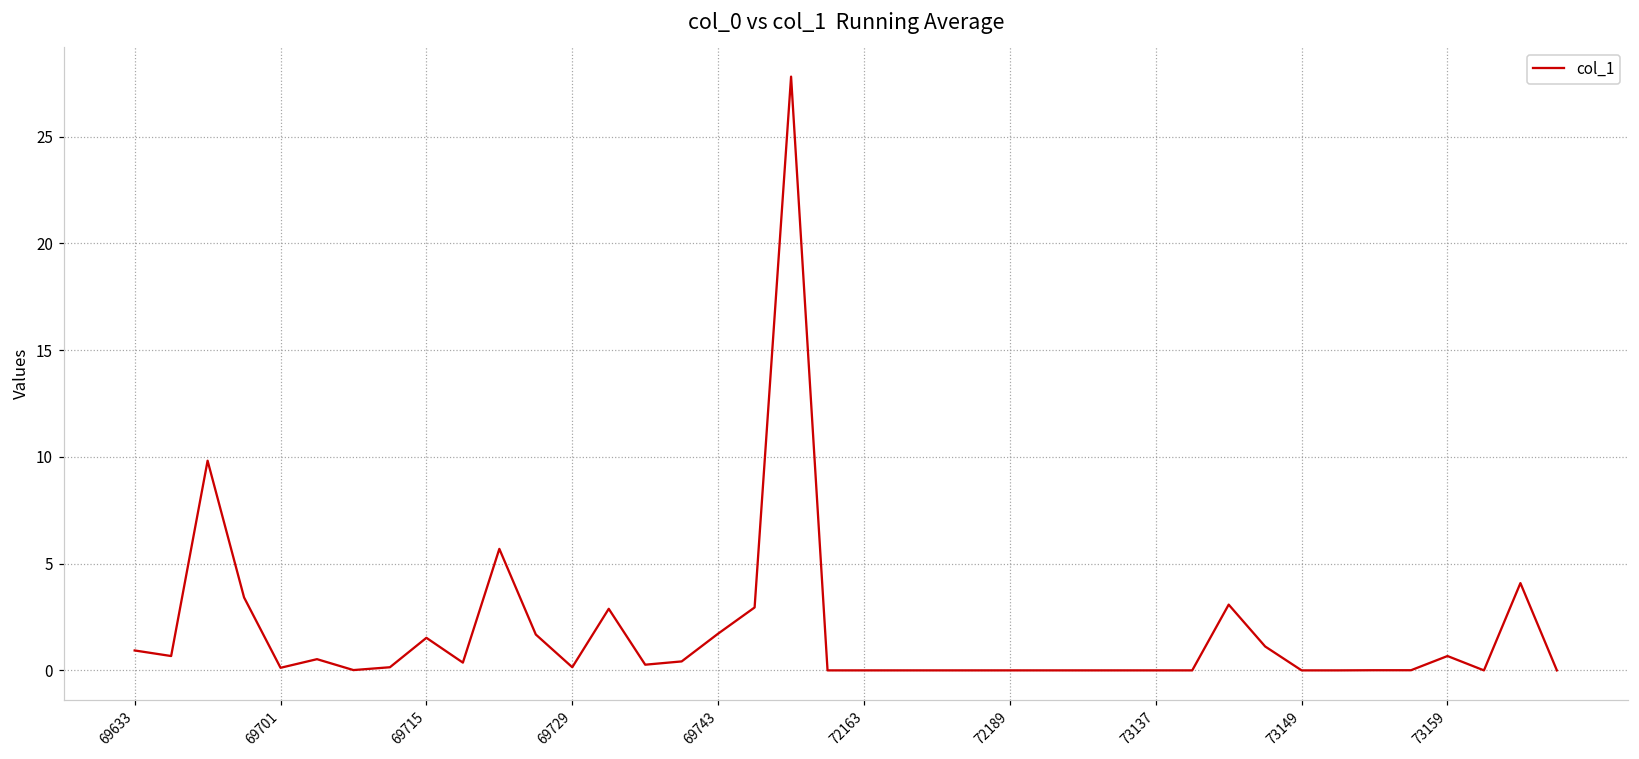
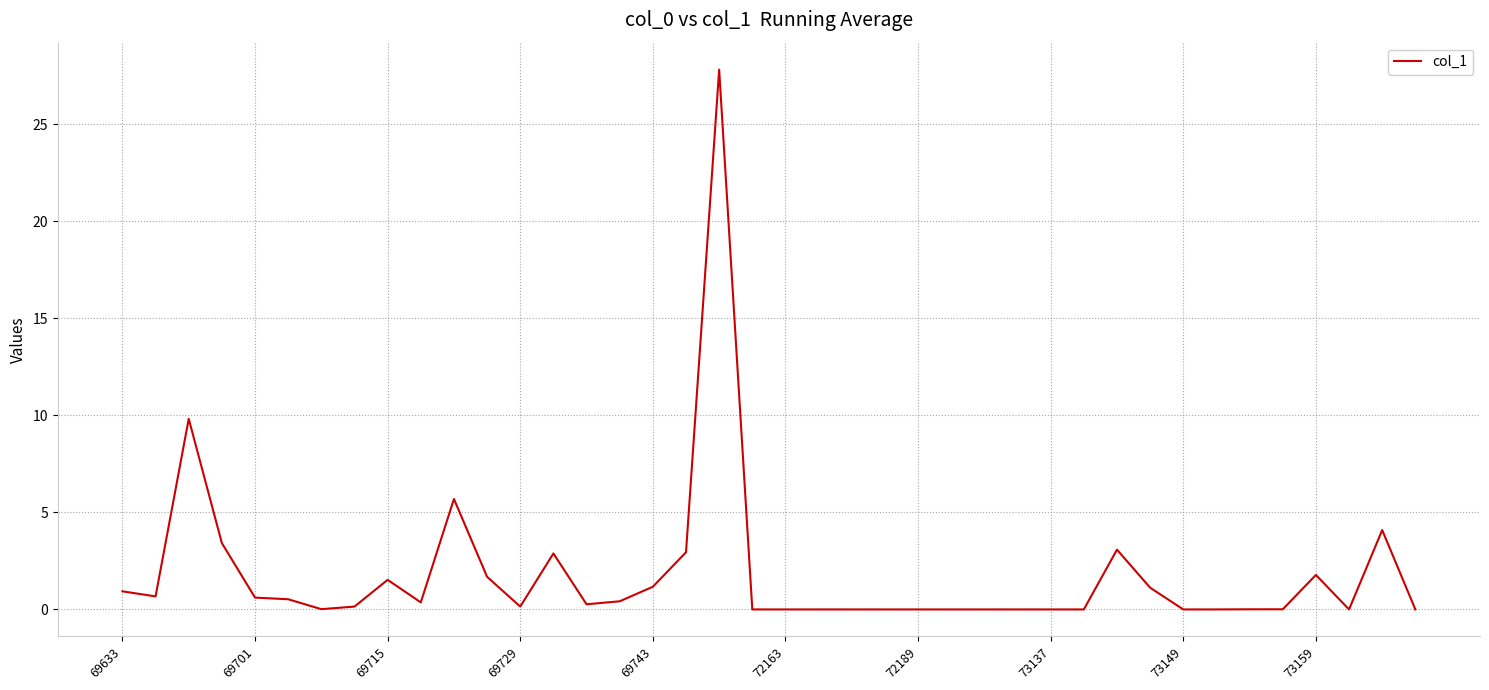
69701: 0.1 -> 0.6
69743: 1.7 -> 1.2
73159: 0.7 -> 1.8
